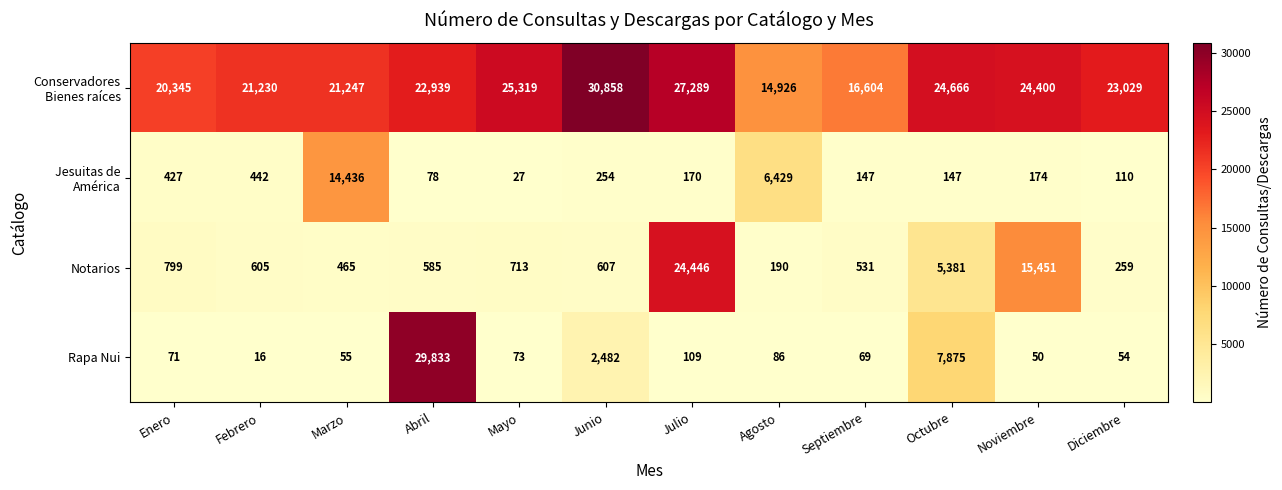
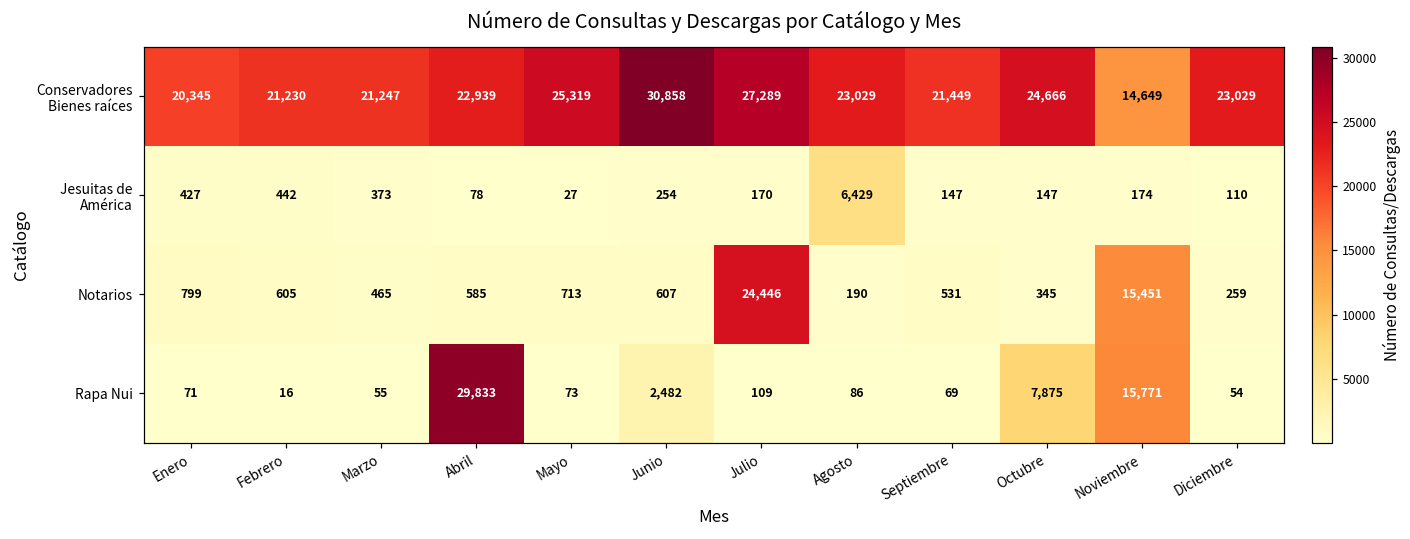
Conservadores Bienes raíces, Agosto: 14,926 -> 23,029
Conservadores Bienes raíces, Septiembre: 16,604 -> 21,449
Conservadores Bienes raíces, Noviembre: 24,400 -> 14,649
Jesuitas de América, Marzo: 14,436 -> 373
Notarios, Octubre: 5,381 -> 345
Rapa Nui, Noviembre: 50 -> 15,771
